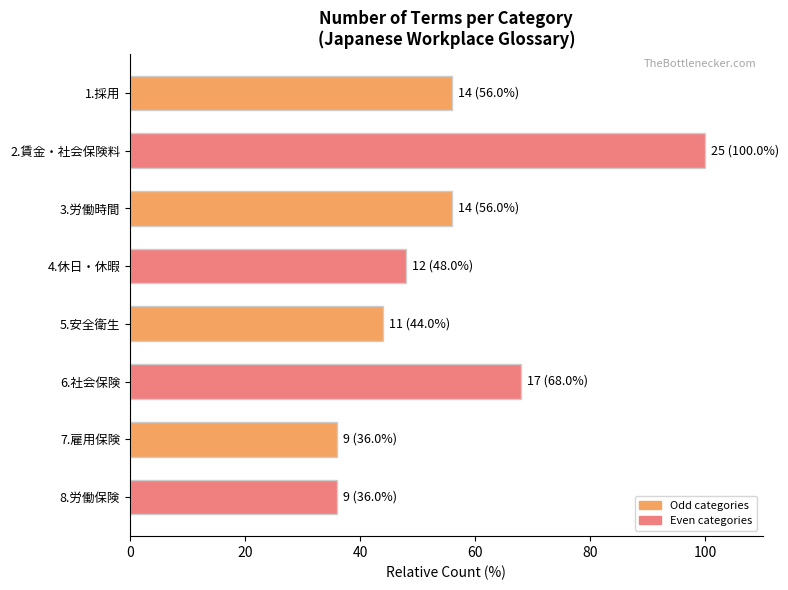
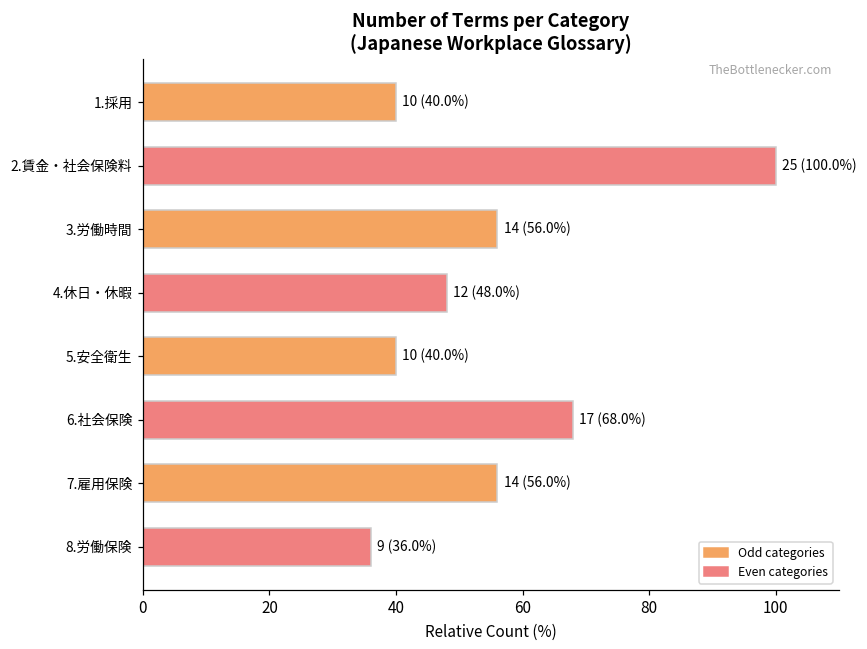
1.採用: 14 (56.0%) -> 10 (40.0%)
5.安全衛生: 11 (44.0%) -> 10 (40.0%)
7.雇用保険: 9 (36.0%) -> 14 (56.0%)
